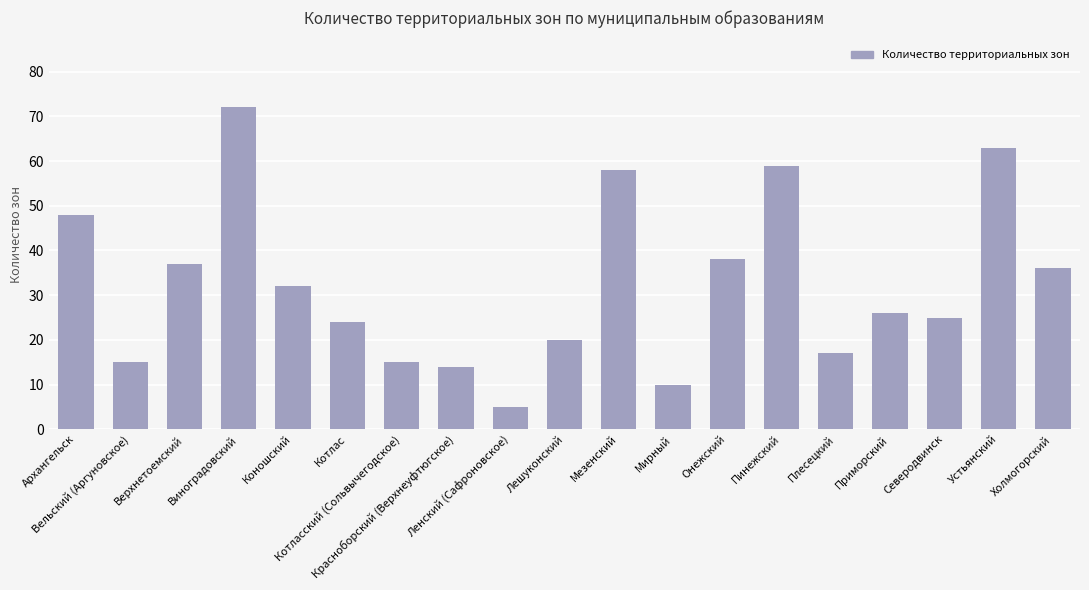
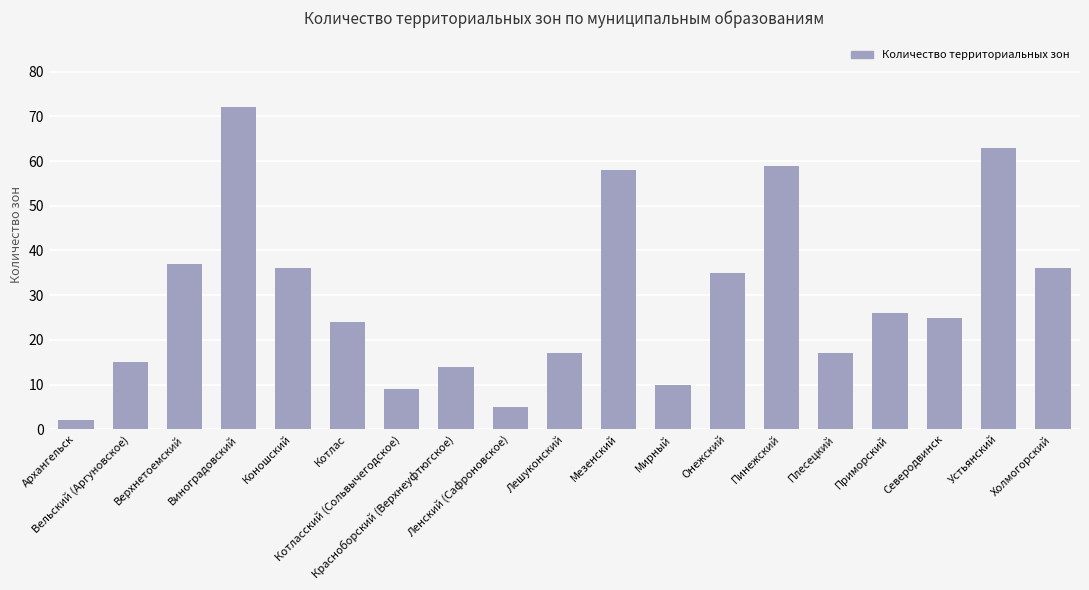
Архангельск: 48 -> 2
Коношский: 32 -> 36
Котласский (Сольвычегодское): 15 -> 9
Лешуконский: 20 -> 17
Онежский: 38 -> 35
